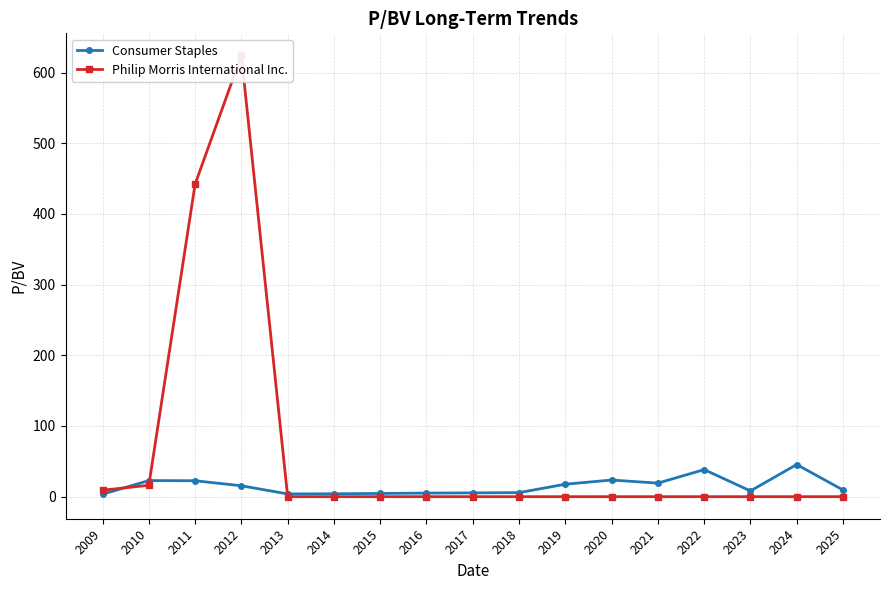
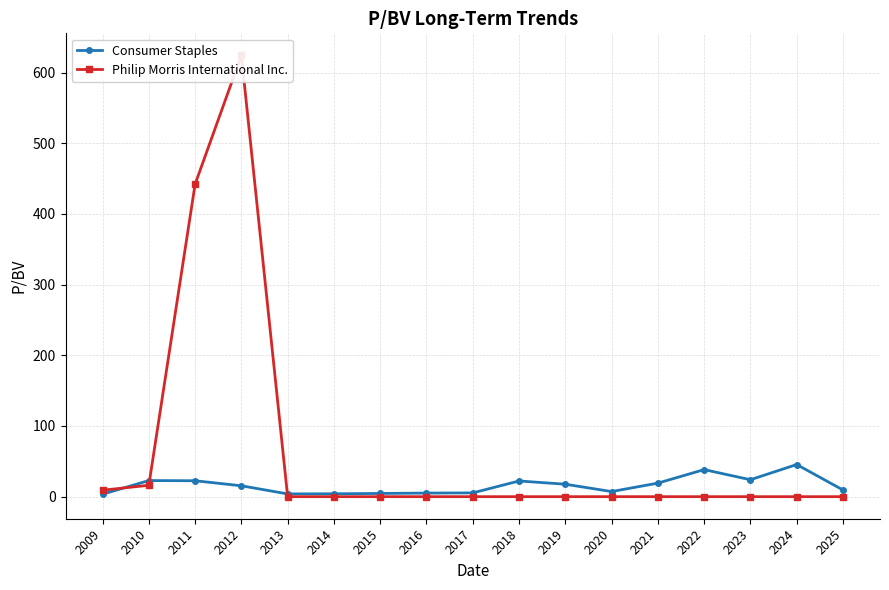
Consumer Staples, 2018: 10 -> 20
Consumer Staples, 2020: 20 -> 10
Consumer Staples, 2023: 10 -> 20
